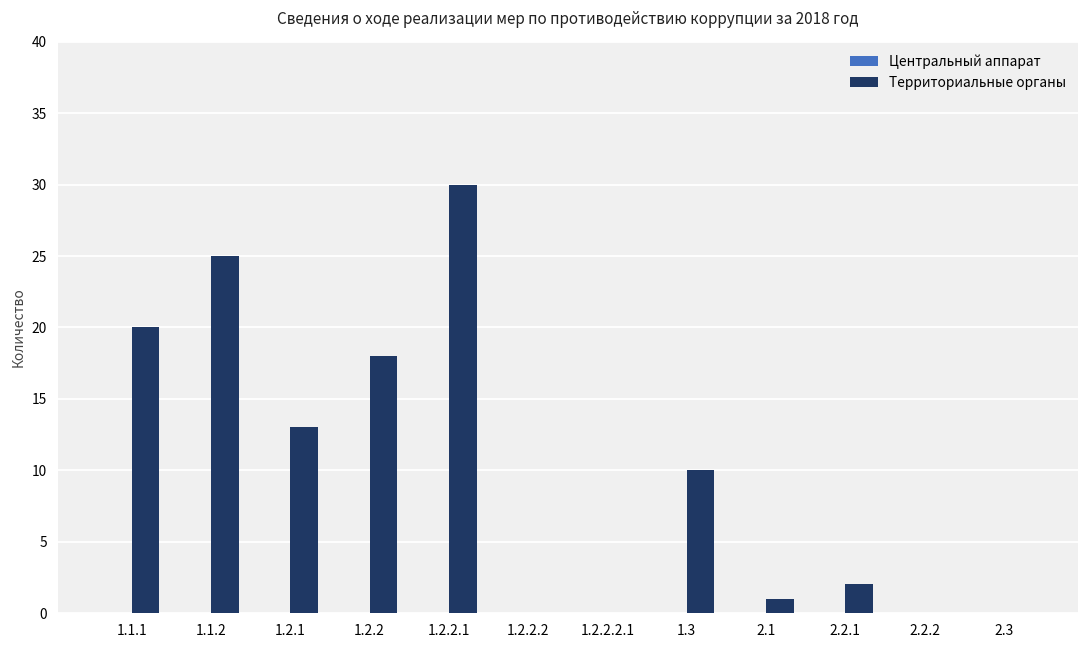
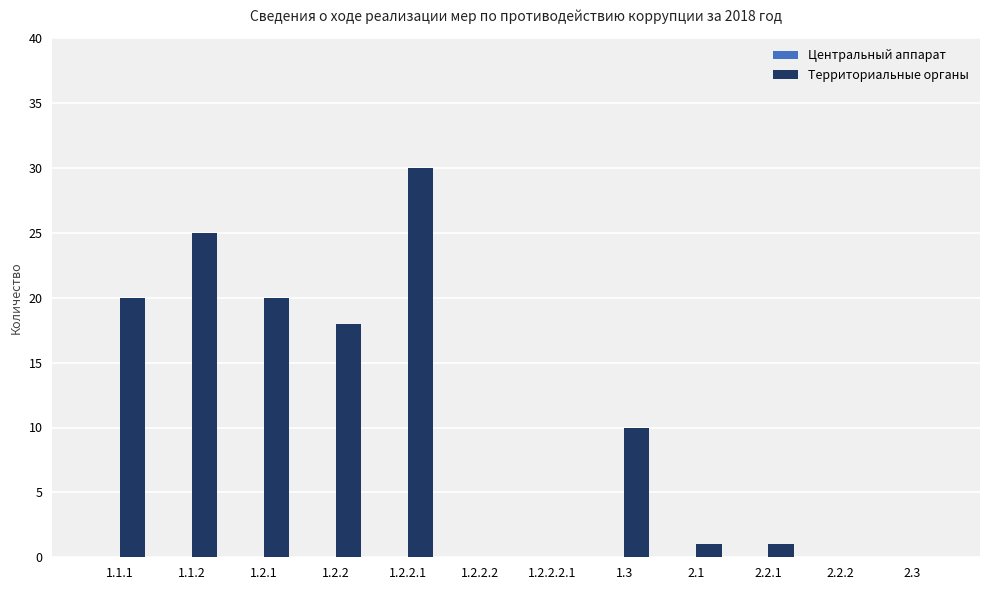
Территориальные органы, 1.2.1: 13 -> 20
Территориальные органы, 2.2.1: 2 -> 1
